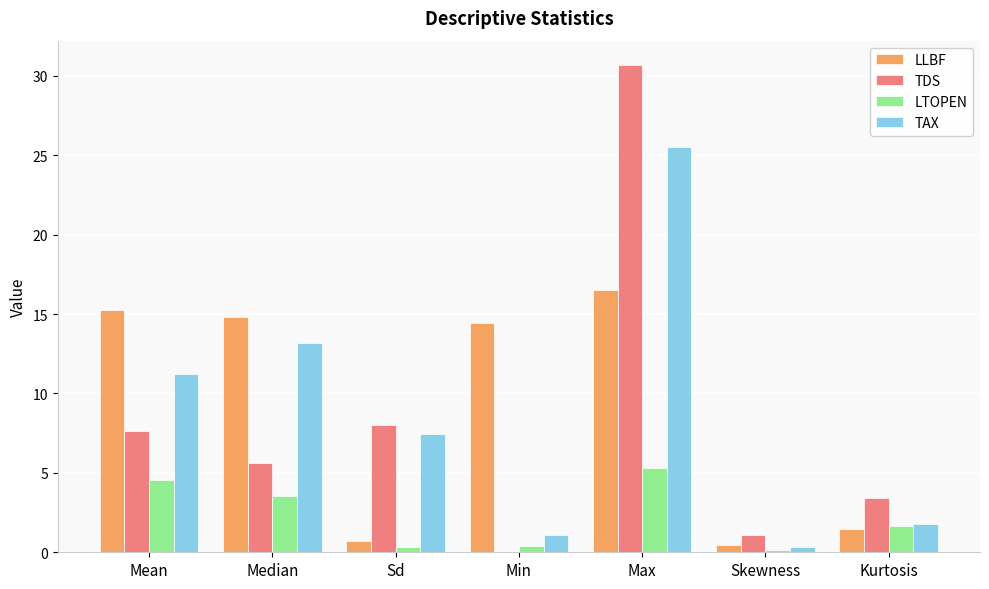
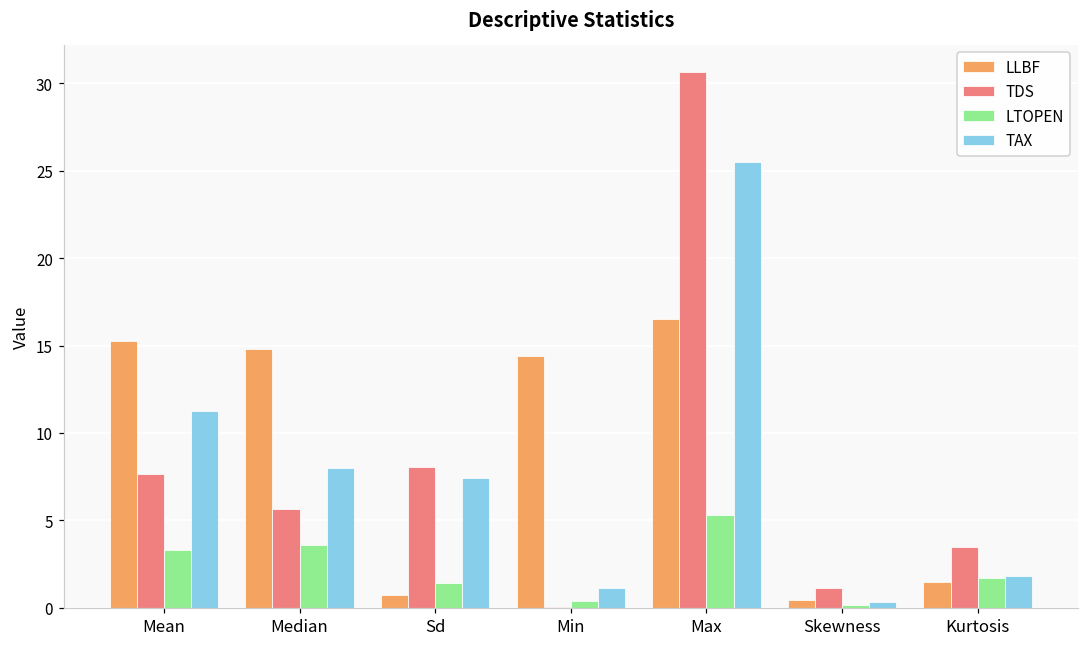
LTOPEN, Mean: 4.6 -> 3.3
TAX, Median: 13.2 -> 8.0
LTOPEN, Sd: 0.3 -> 1.4
